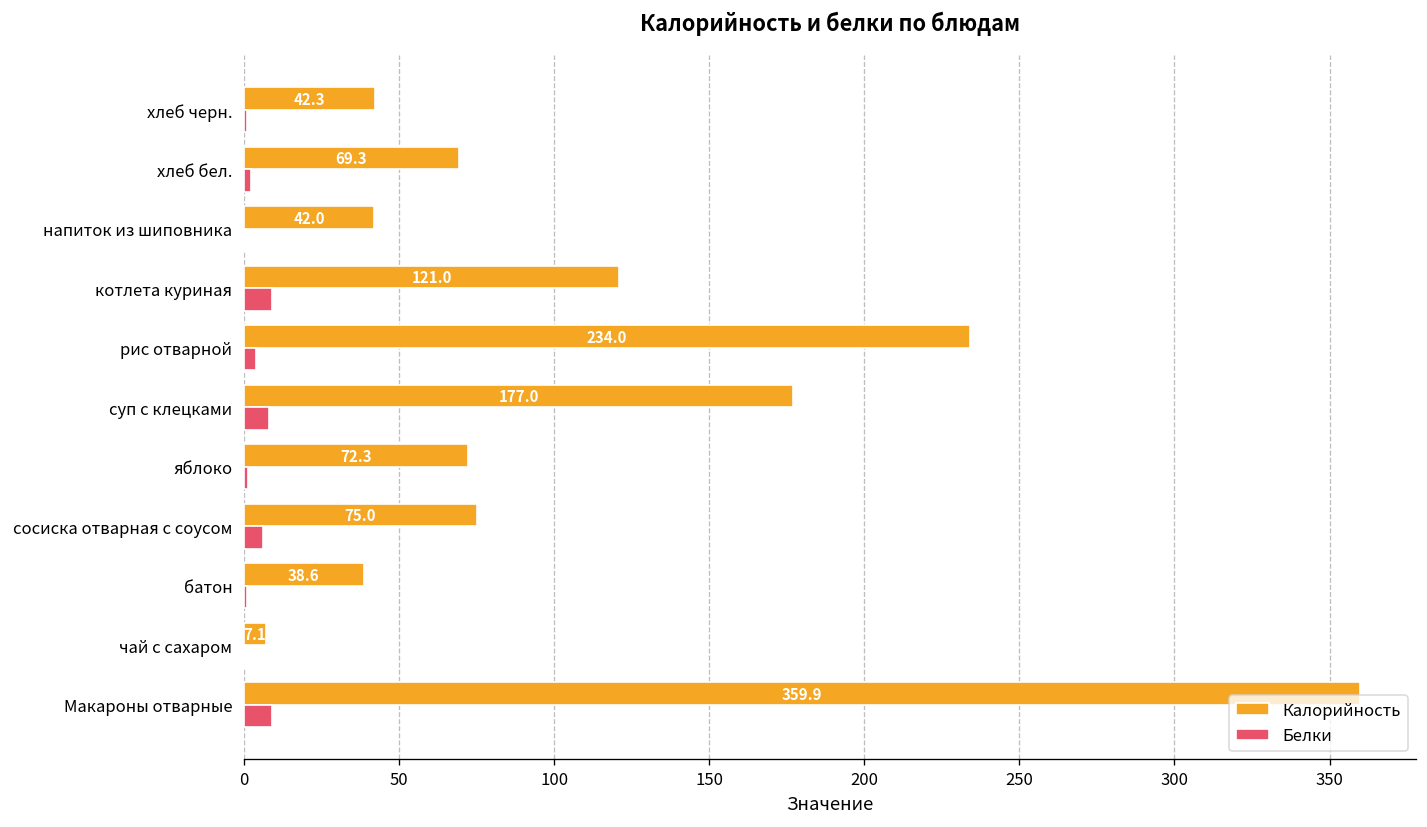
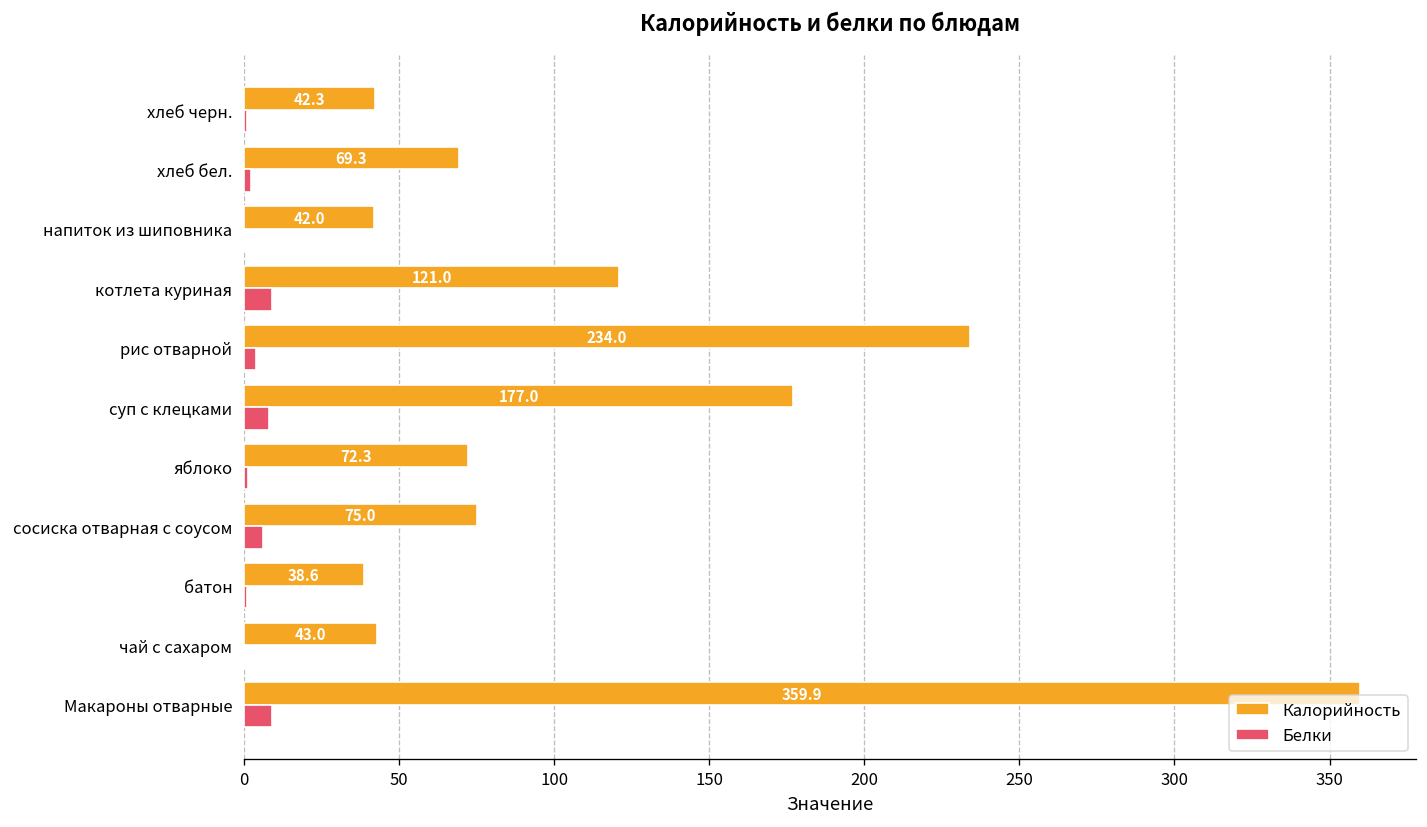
Калорийность, чай с сахаром: 7.1 -> 43.0
